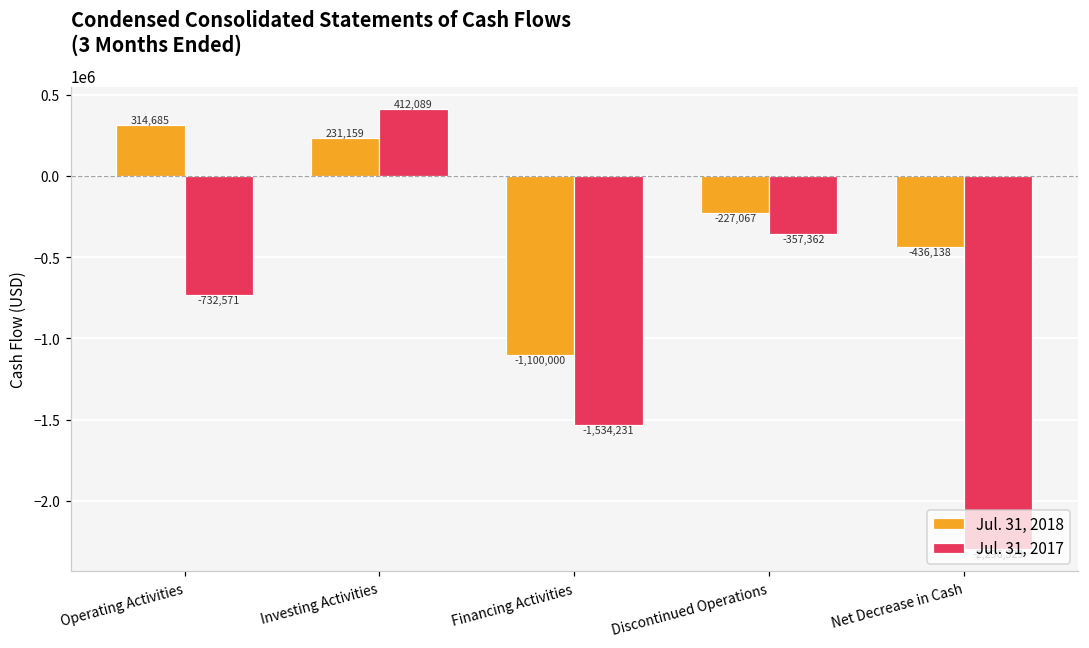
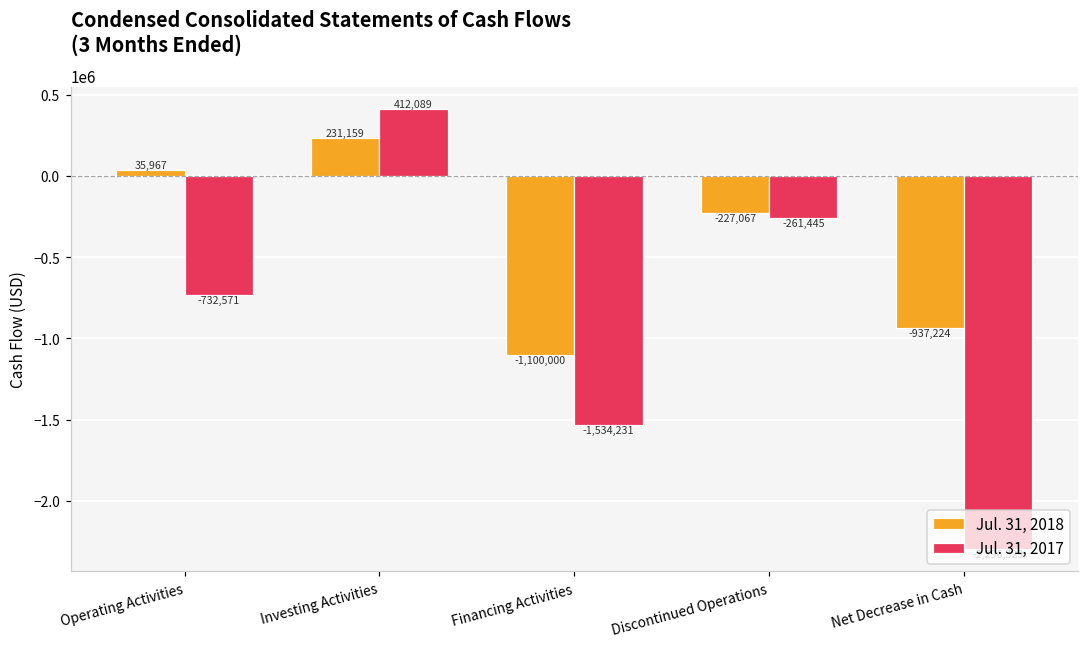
Jul. 31, 2018, Operating Activities: 314,685 -> 35,967
Jul. 31, 2017, Discontinued Operations: -357,362 -> -261,445
Jul. 31, 2018, Net Decrease in Cash: -436,138 -> -937,224
